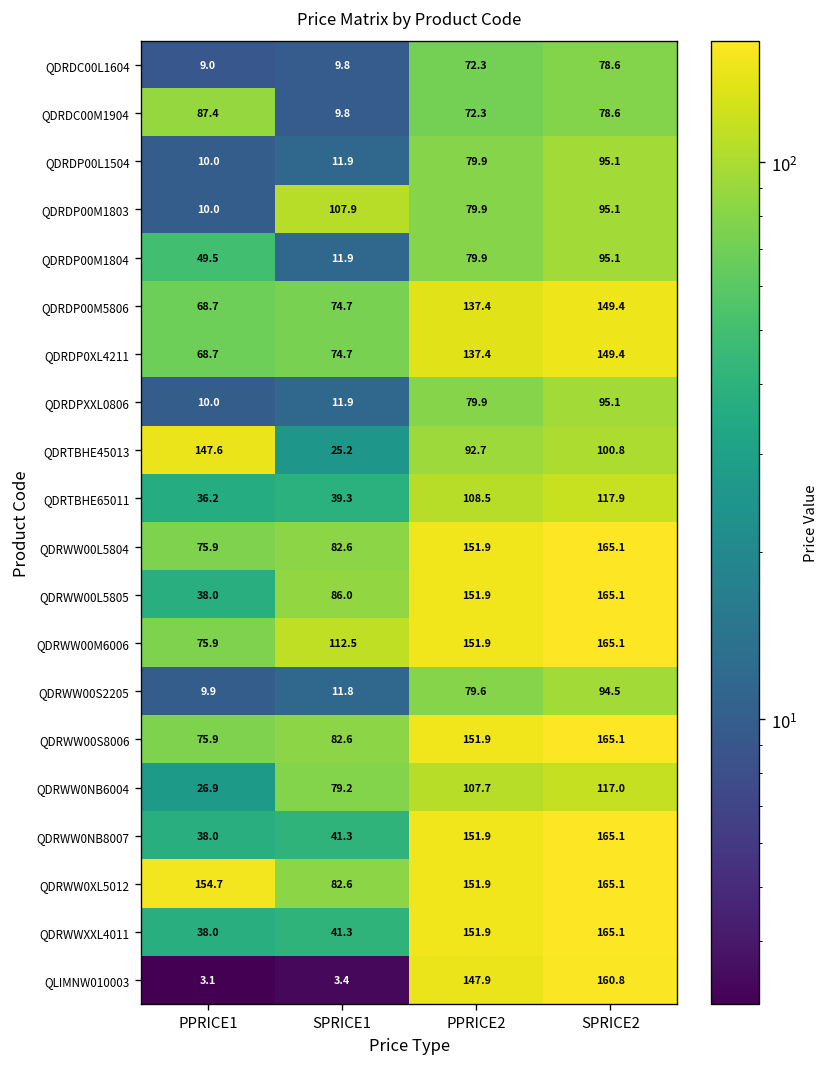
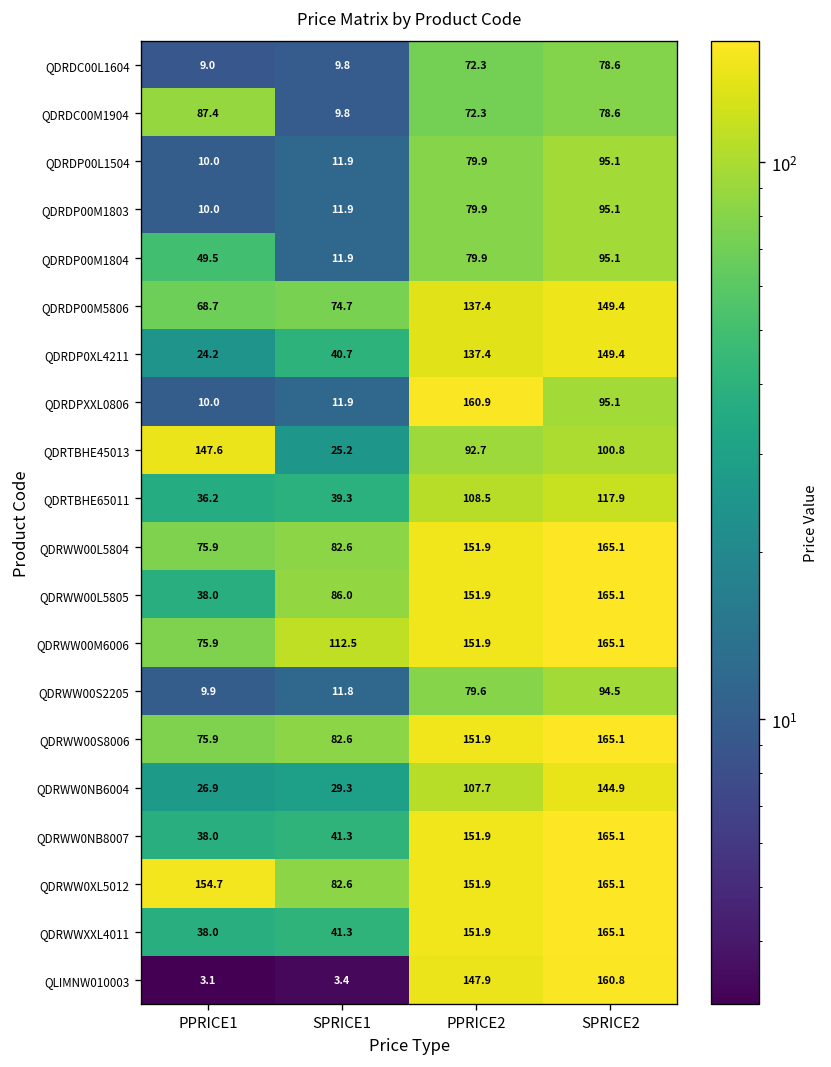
QDRDP00M1803, SPRICE1: 107.9 -> 11.9
QDRDP0XL4211, PPRICE1: 68.7 -> 24.2
QDRDP0XL4211, SPRICE1: 74.7 -> 40.7
QDRDPXXL0806, PPRICE2: 79.9 -> 160.9
QDRWW0NB6004, SPRICE1: 79.2 -> 29.3
QDRWW0NB6004, SPRICE2: 117.0 -> 144.9
